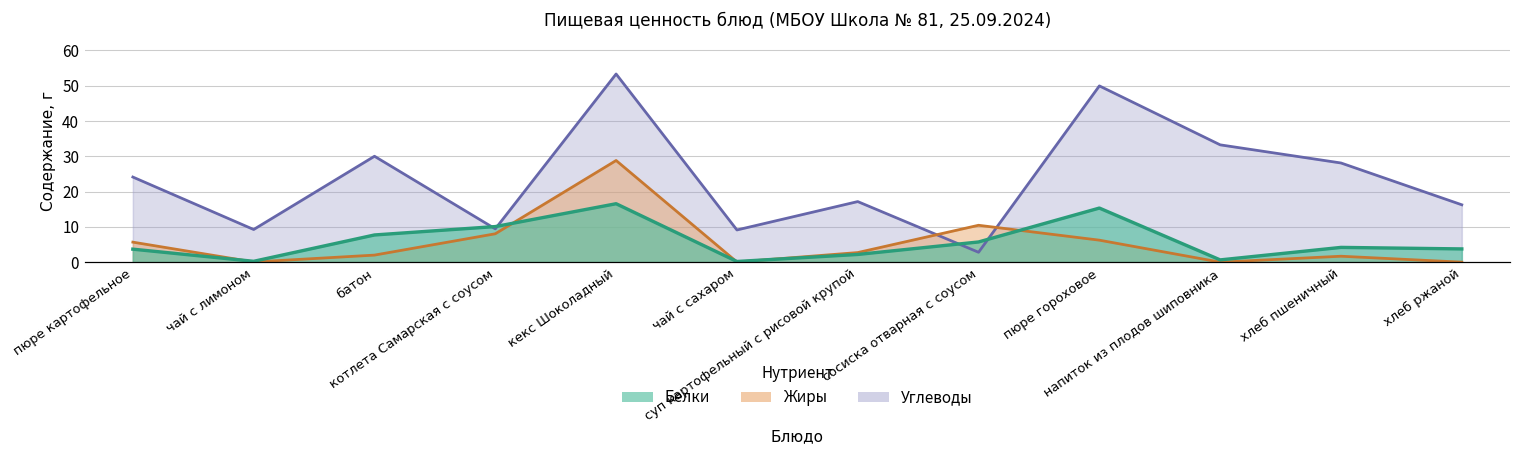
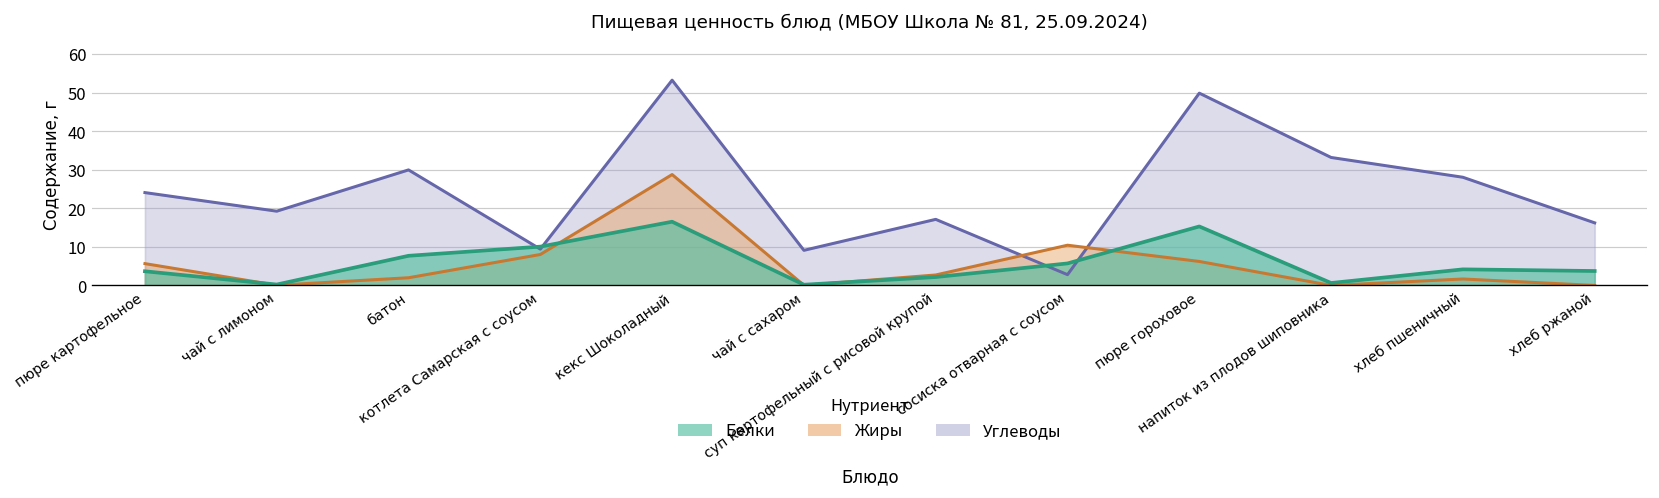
Углеводы, чай с лимоном: 9 -> 19
